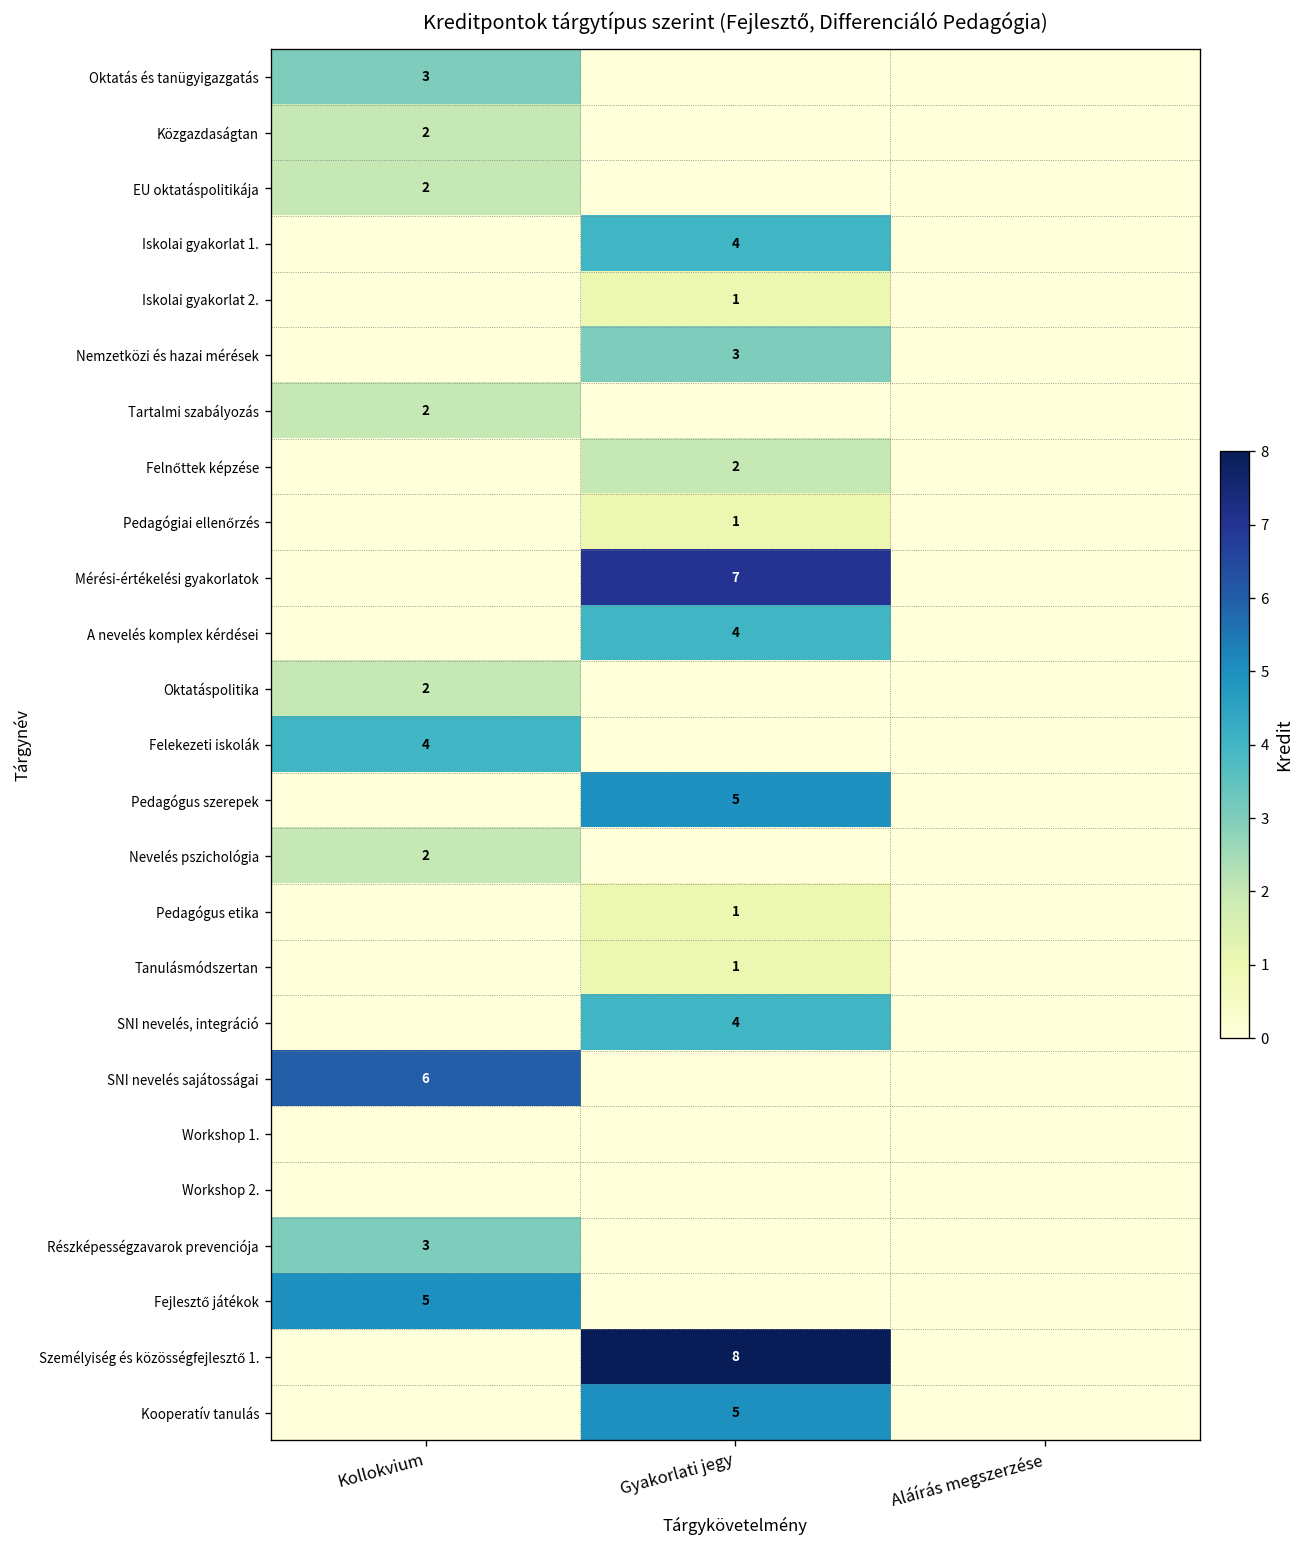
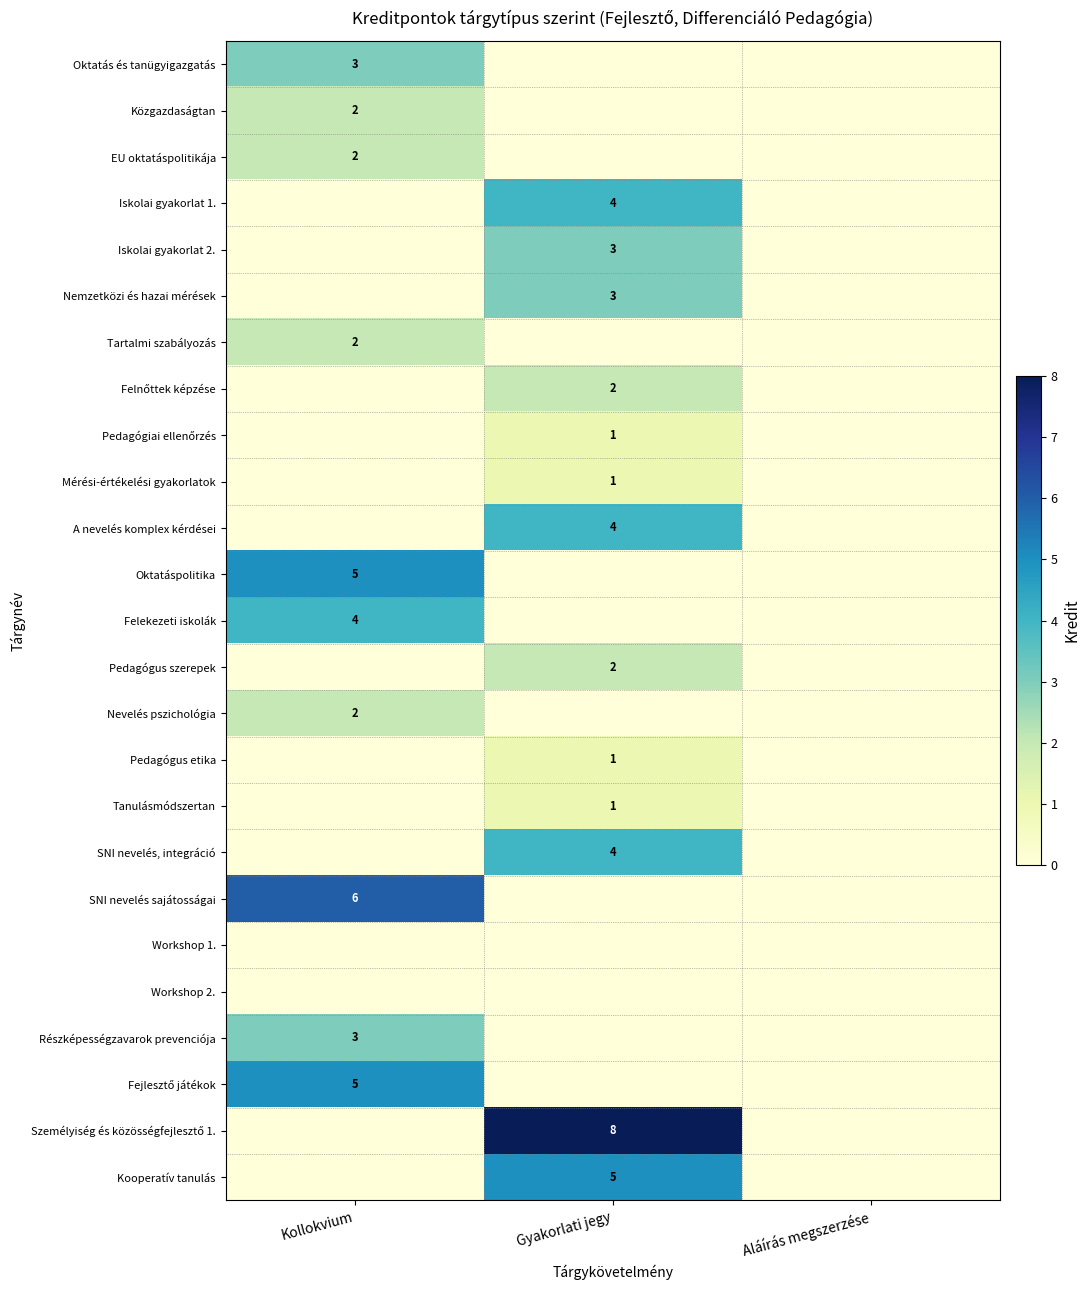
Iskolai gyakorlat 2., Gyakorlati jegy: 1 -> 3
Mérési-értékelési gyakorlatok, Gyakorlati jegy: 7 -> 1
Oktatáspolitika, Kollokvium: 2 -> 5
Pedagógus szerepek, Gyakorlati jegy: 5 -> 2
